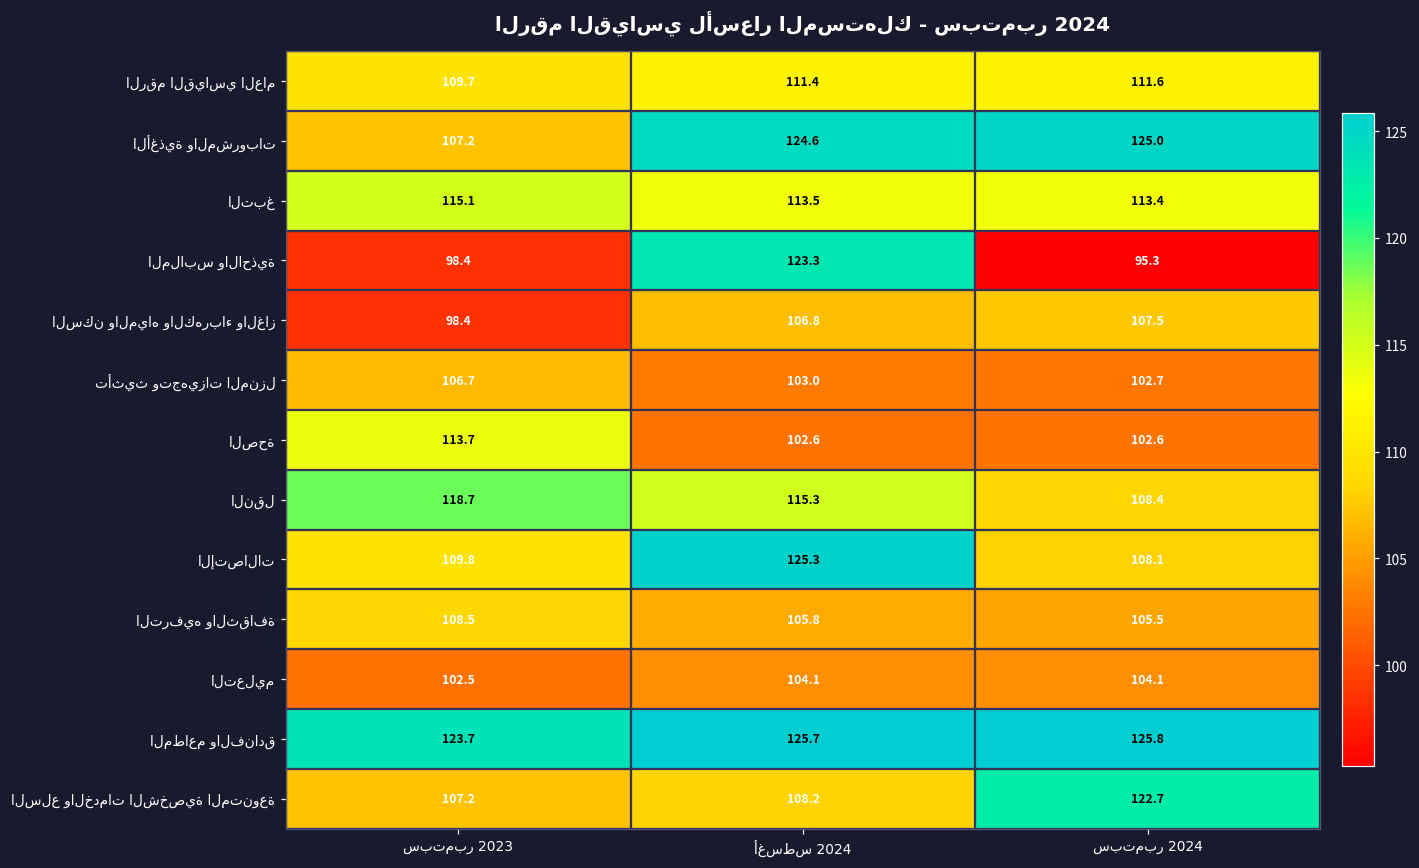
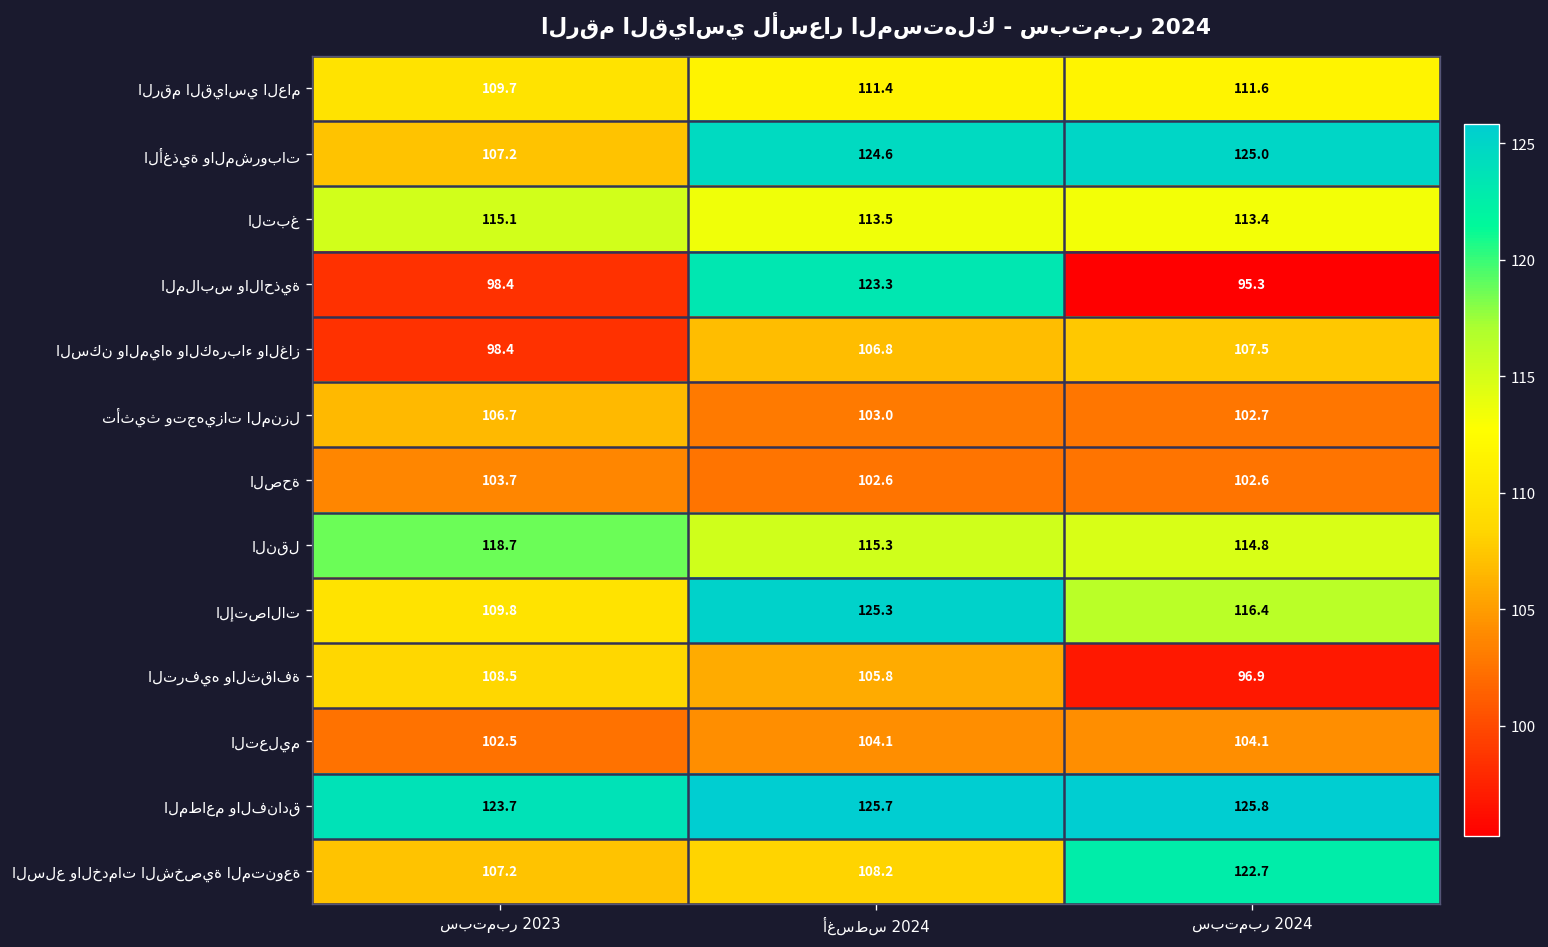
الصحة, سبتمبر 2023: 113.7 -> 103.7
النقل, سبتمبر 2024: 108.4 -> 114.8
الإتصالات, سبتمبر 2024: 108.1 -> 116.4
الترفيه والثقافة, سبتمبر 2024: 105.5 -> 96.9
